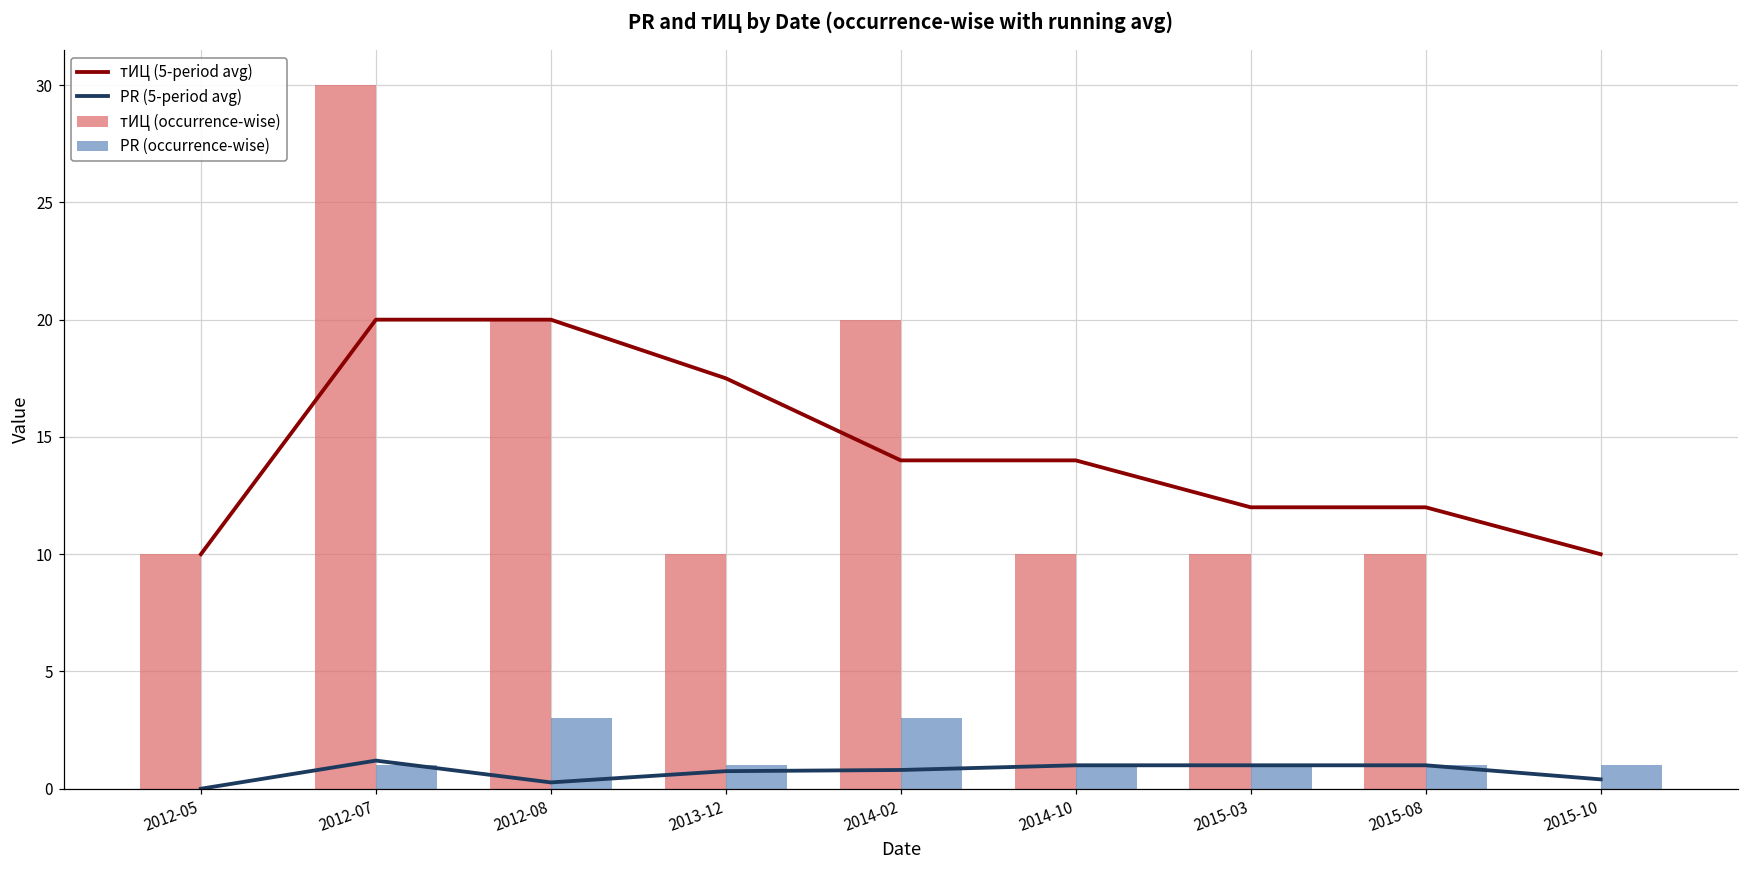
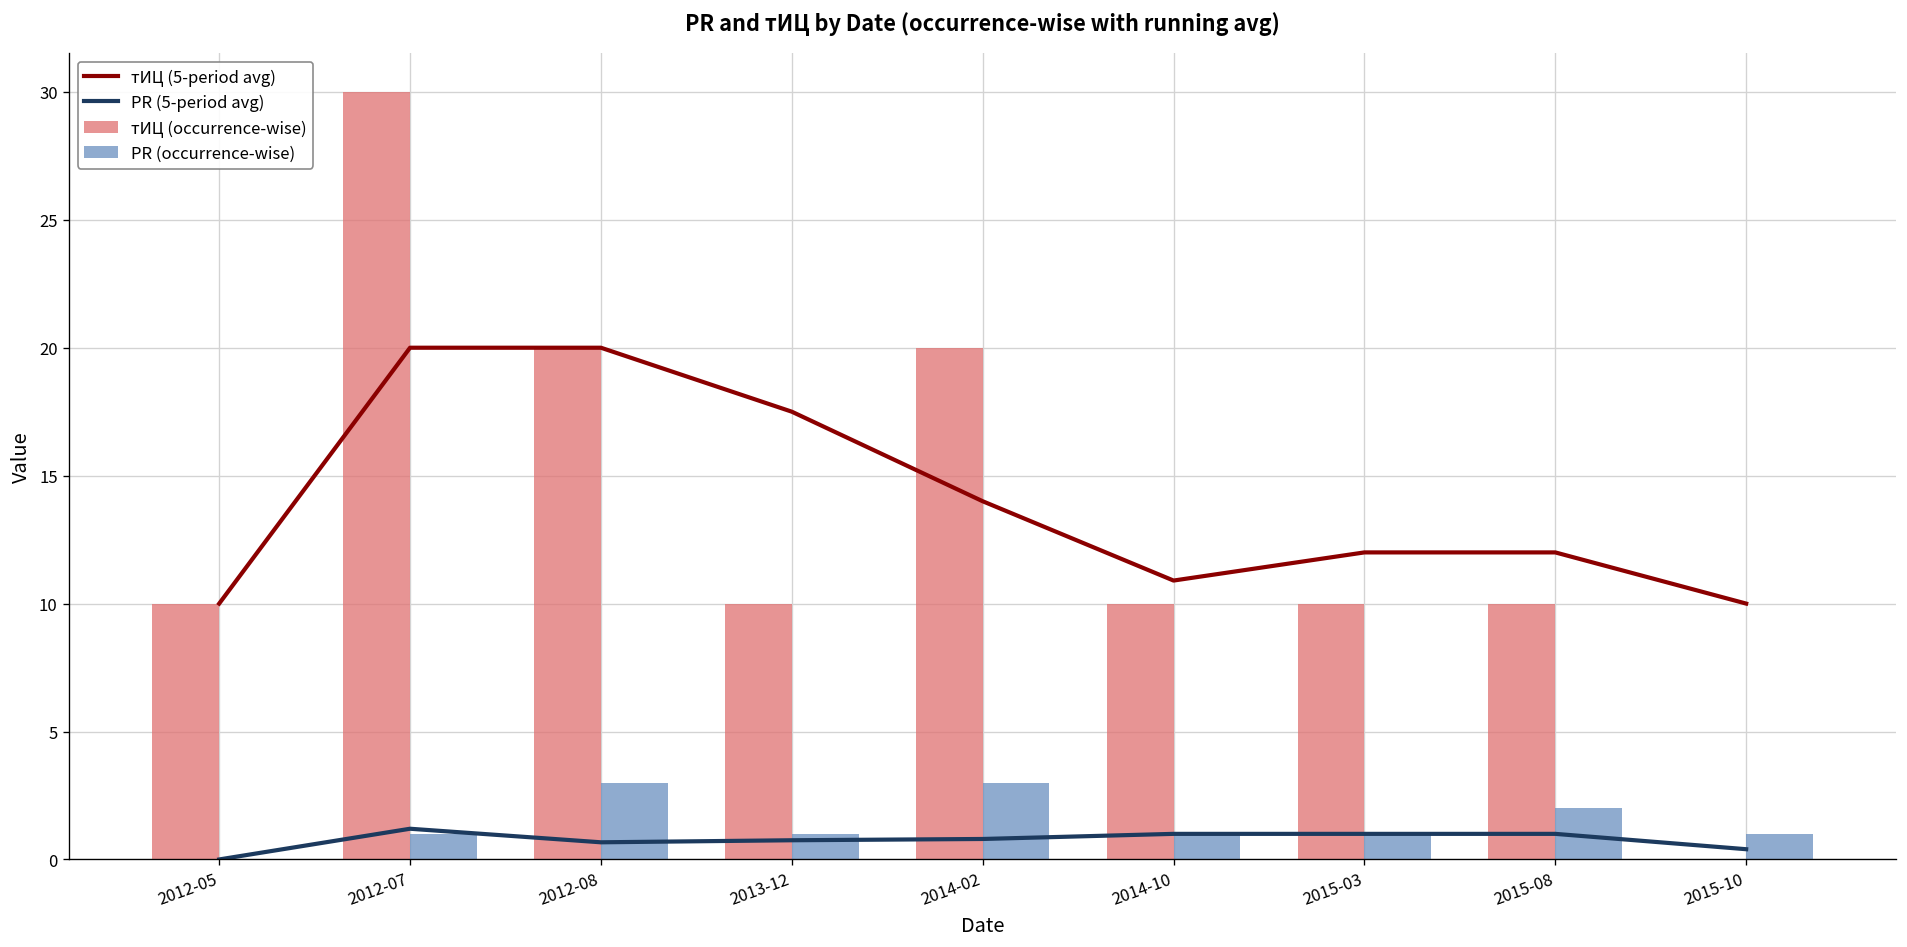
PR (5-period avg), 2012-08: 0.3 -> 0.7
тИЦ (5-period avg), 2014-10: 14.0 -> 10.9
PR (occurrence-wise), 2015-08: 1 -> 2
